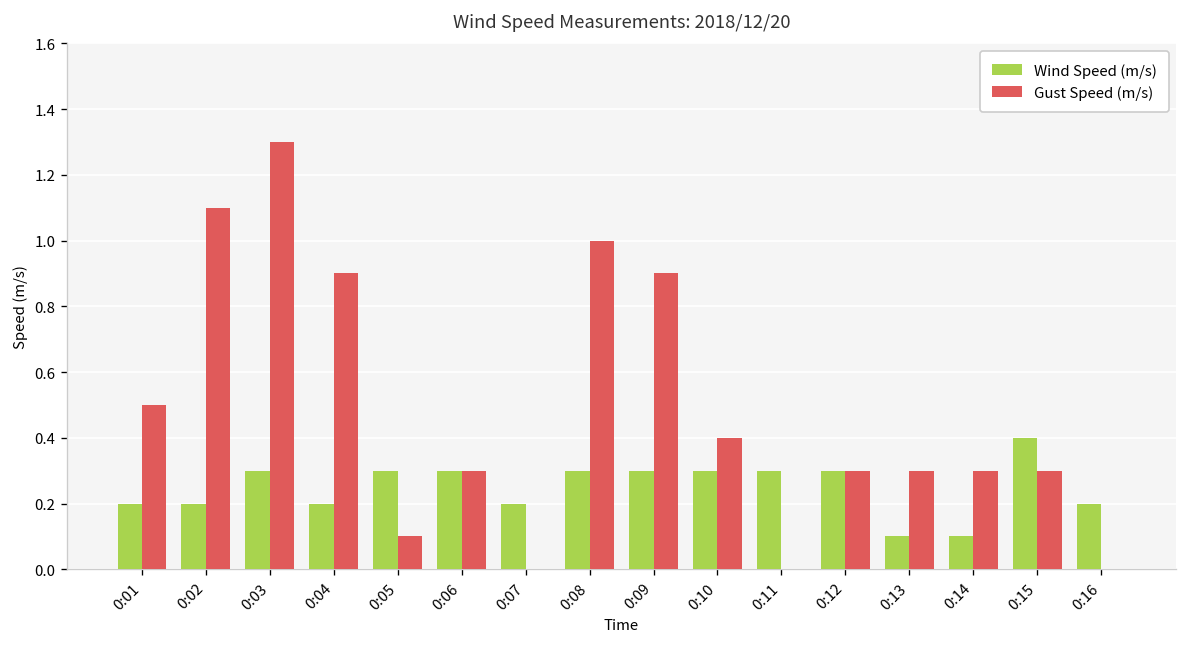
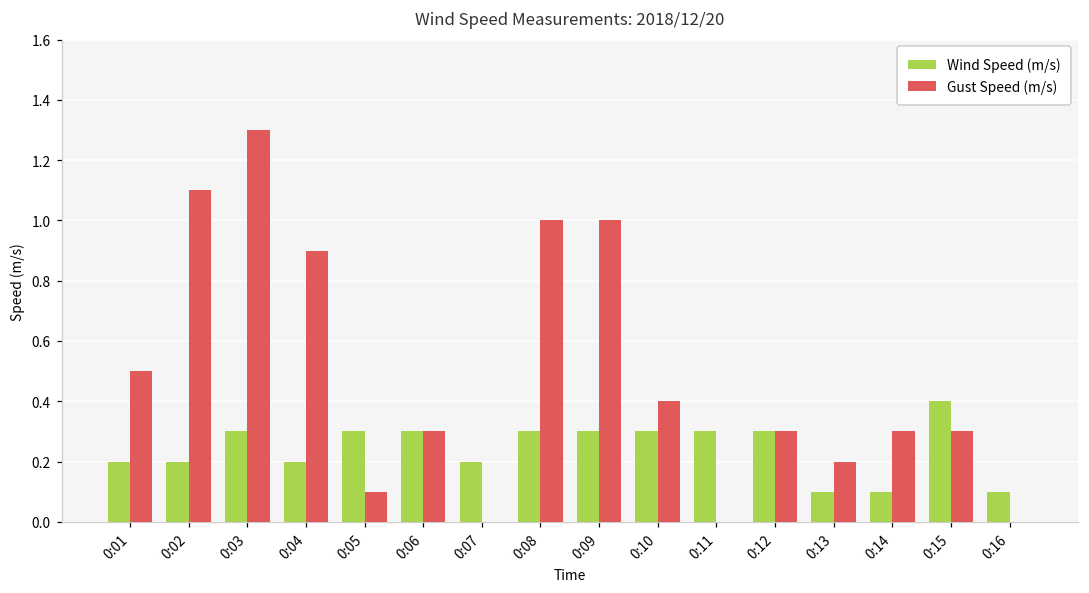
Gust Speed (m/s), 0:09: 0.9 -> 1.0
Gust Speed (m/s), 0:13: 0.3 -> 0.2
Wind Speed (m/s), 0:16: 0.2 -> 0.1
